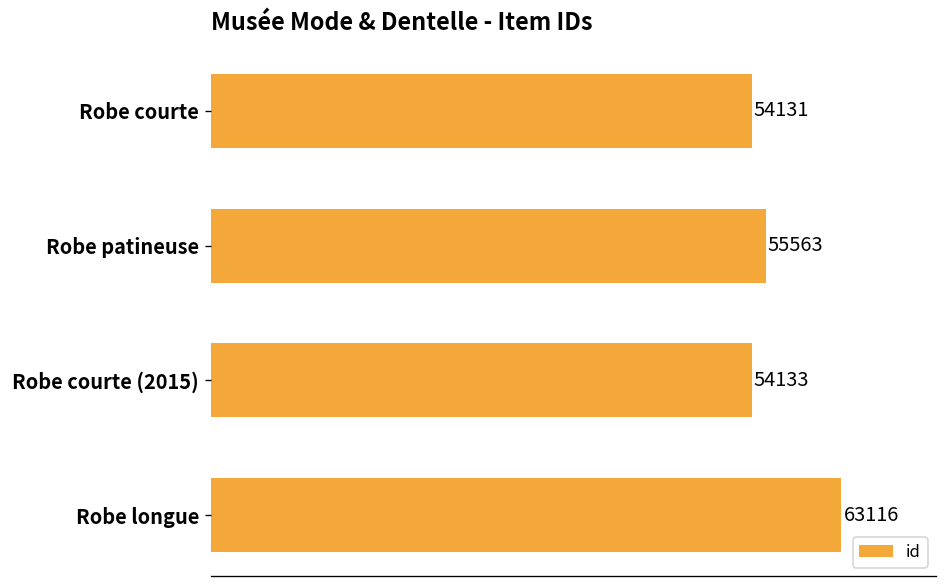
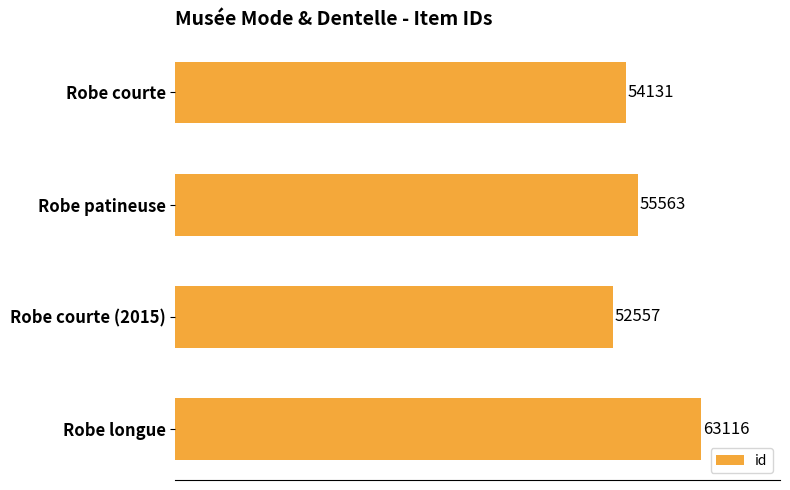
Robe courte (2015): 54133 -> 52557
